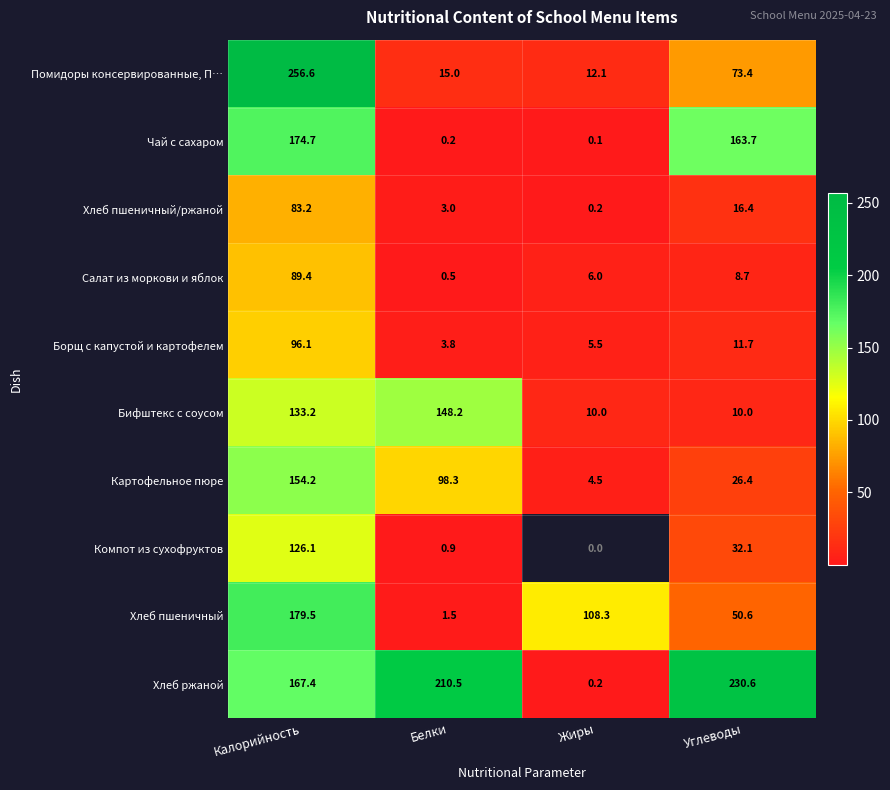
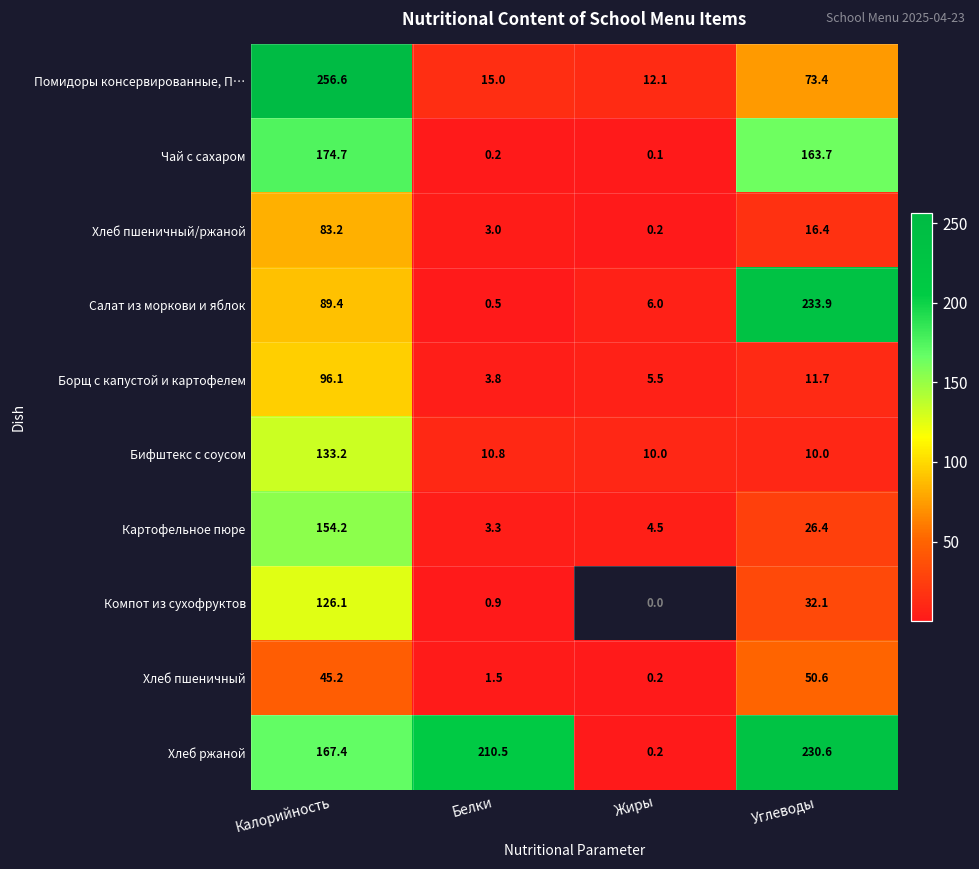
Салат из моркови и яблок, Углеводы: 8.7 -> 233.9
Бифштекс с соусом, Белки: 148.2 -> 10.8
Картофельное пюре, Белки: 98.3 -> 3.3
Хлеб пшеничный, Калорийность: 179.5 -> 45.2
Хлеб пшеничный, Жиры: 108.3 -> 0.2
